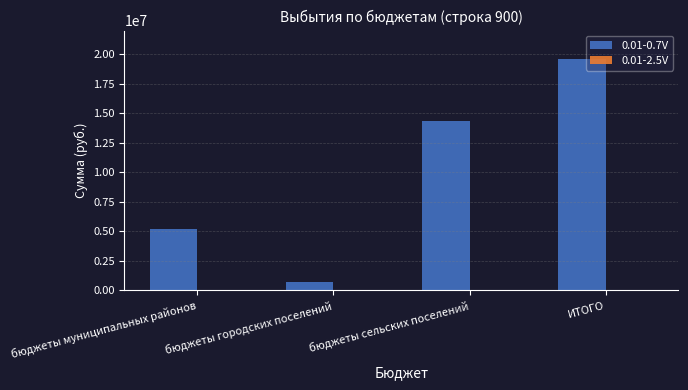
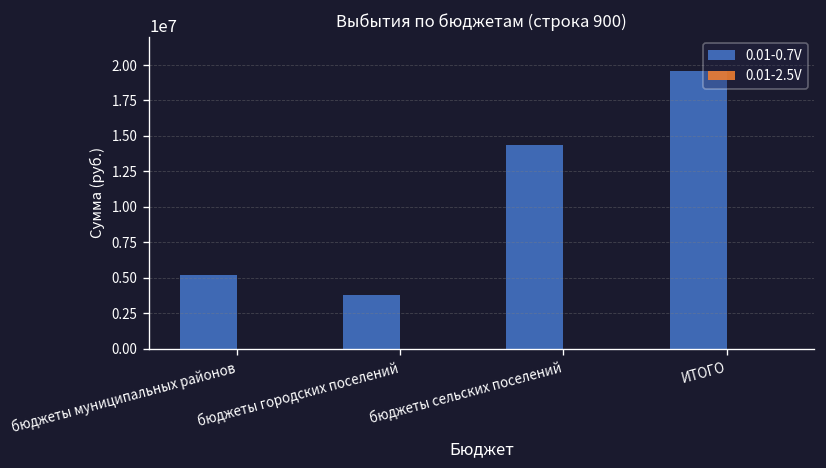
0.01-0.7V, бюджеты городских поселений: 700000 -> 3800000
